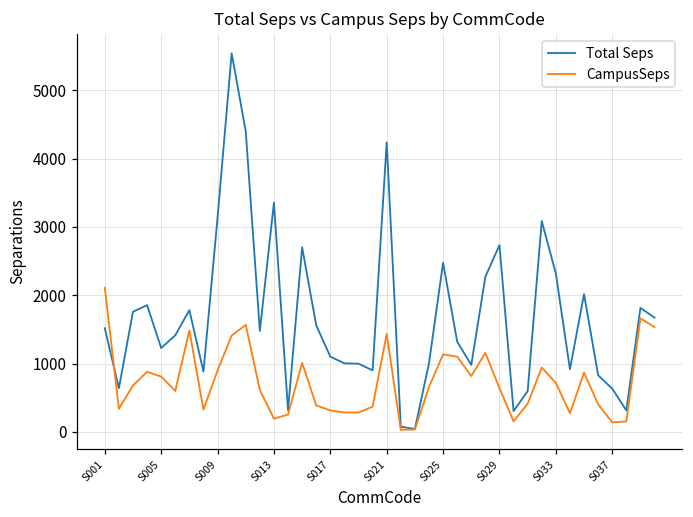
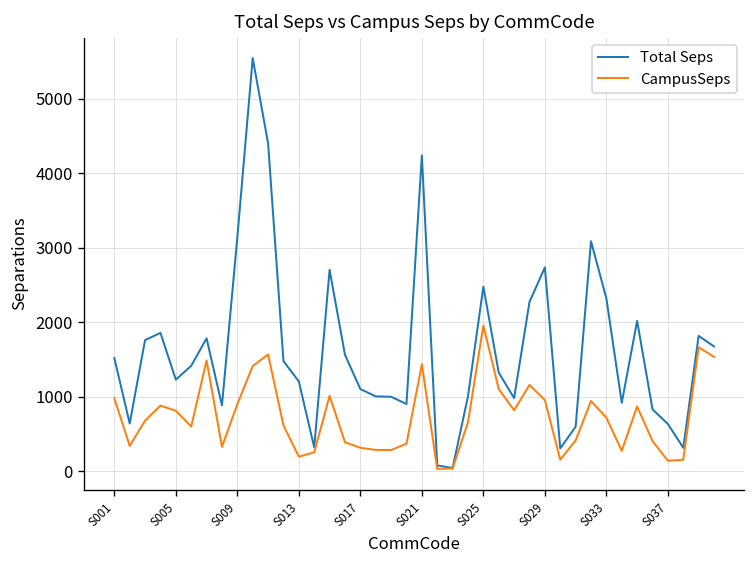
CampusSeps, S001: 2100 -> 1000
Total Seps, S013: 3400 -> 1200
CampusSeps, S025: 1100 -> 2000
CampusSeps, S029: 600 -> 1000
